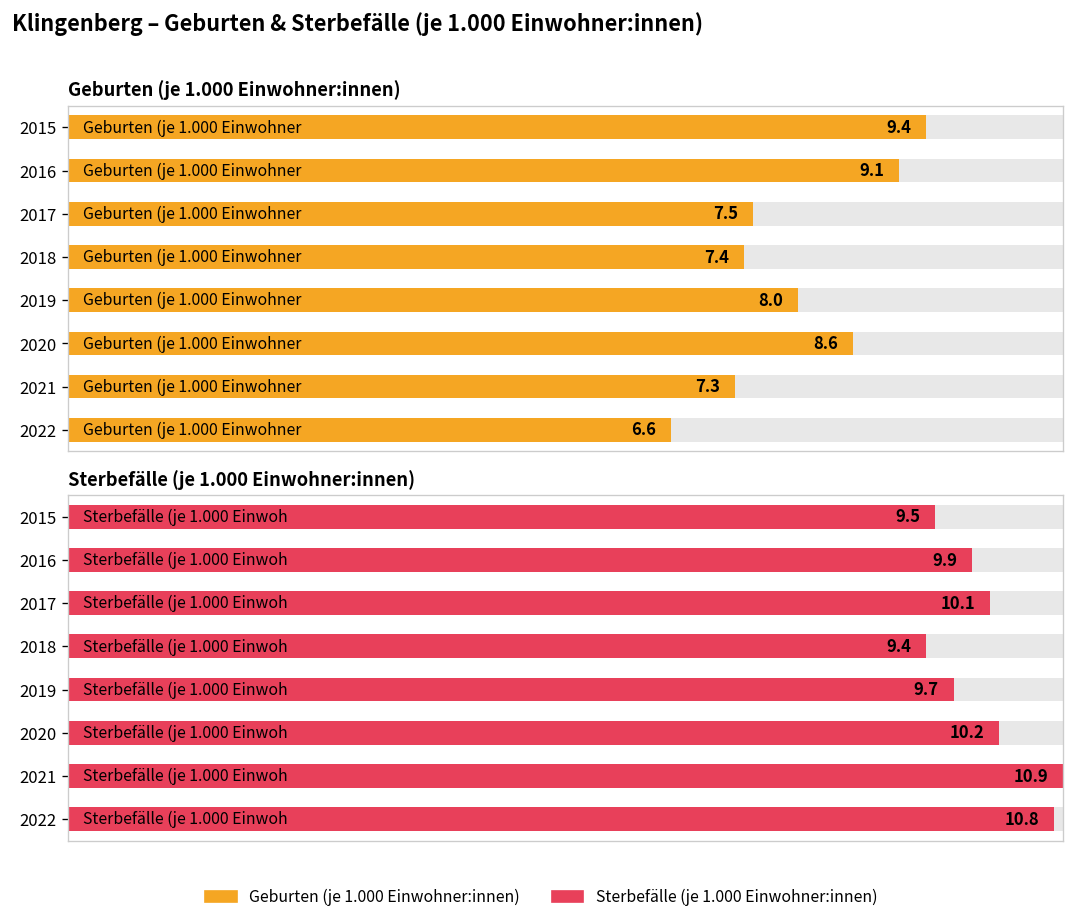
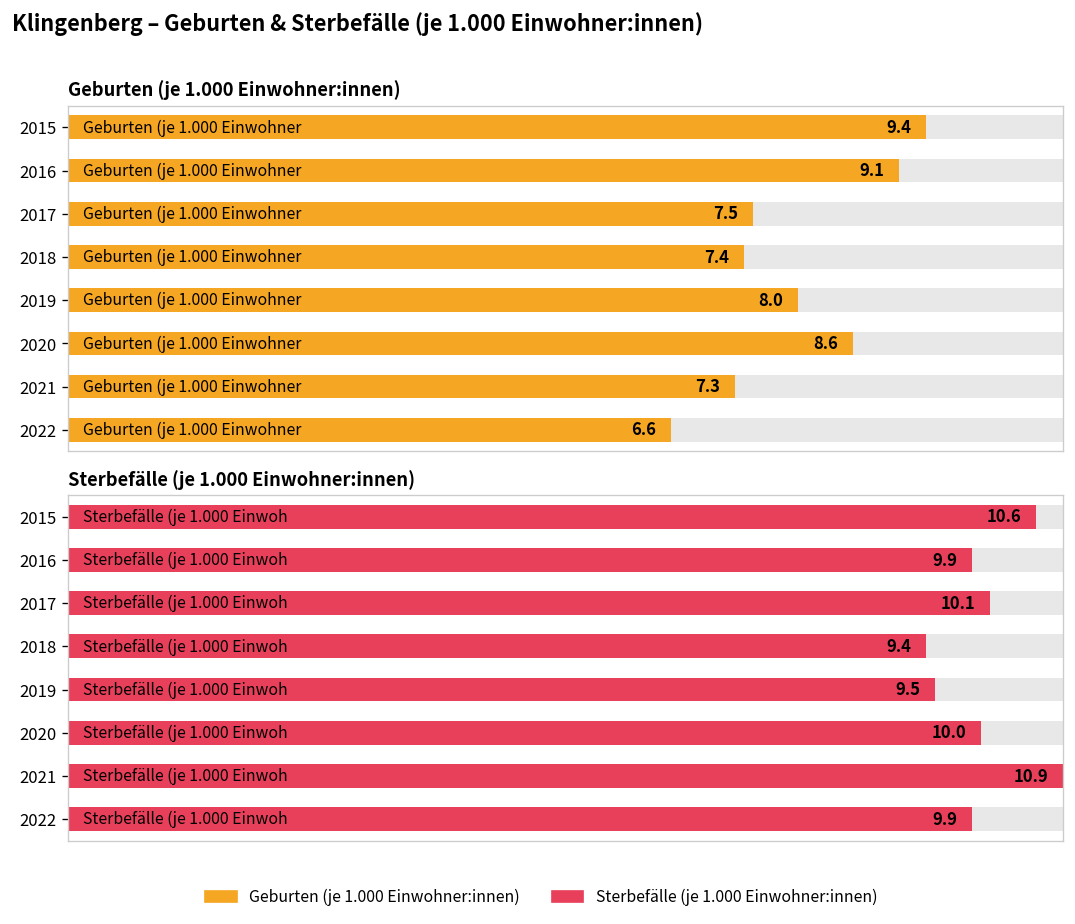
Sterbefälle (je 1.000 Einwohner:innen), Sterbefälle (je 1.000 Einwohner:innen), 2015: 9.5 -> 10.6
Sterbefälle (je 1.000 Einwohner:innen), Sterbefälle (je 1.000 Einwohner:innen), 2019: 9.7 -> 9.5
Sterbefälle (je 1.000 Einwohner:innen), Sterbefälle (je 1.000 Einwohner:innen), 2020: 10.2 -> 10.0
Sterbefälle (je 1.000 Einwohner:innen), Sterbefälle (je 1.000 Einwohner:innen), 2022: 10.8 -> 9.9
